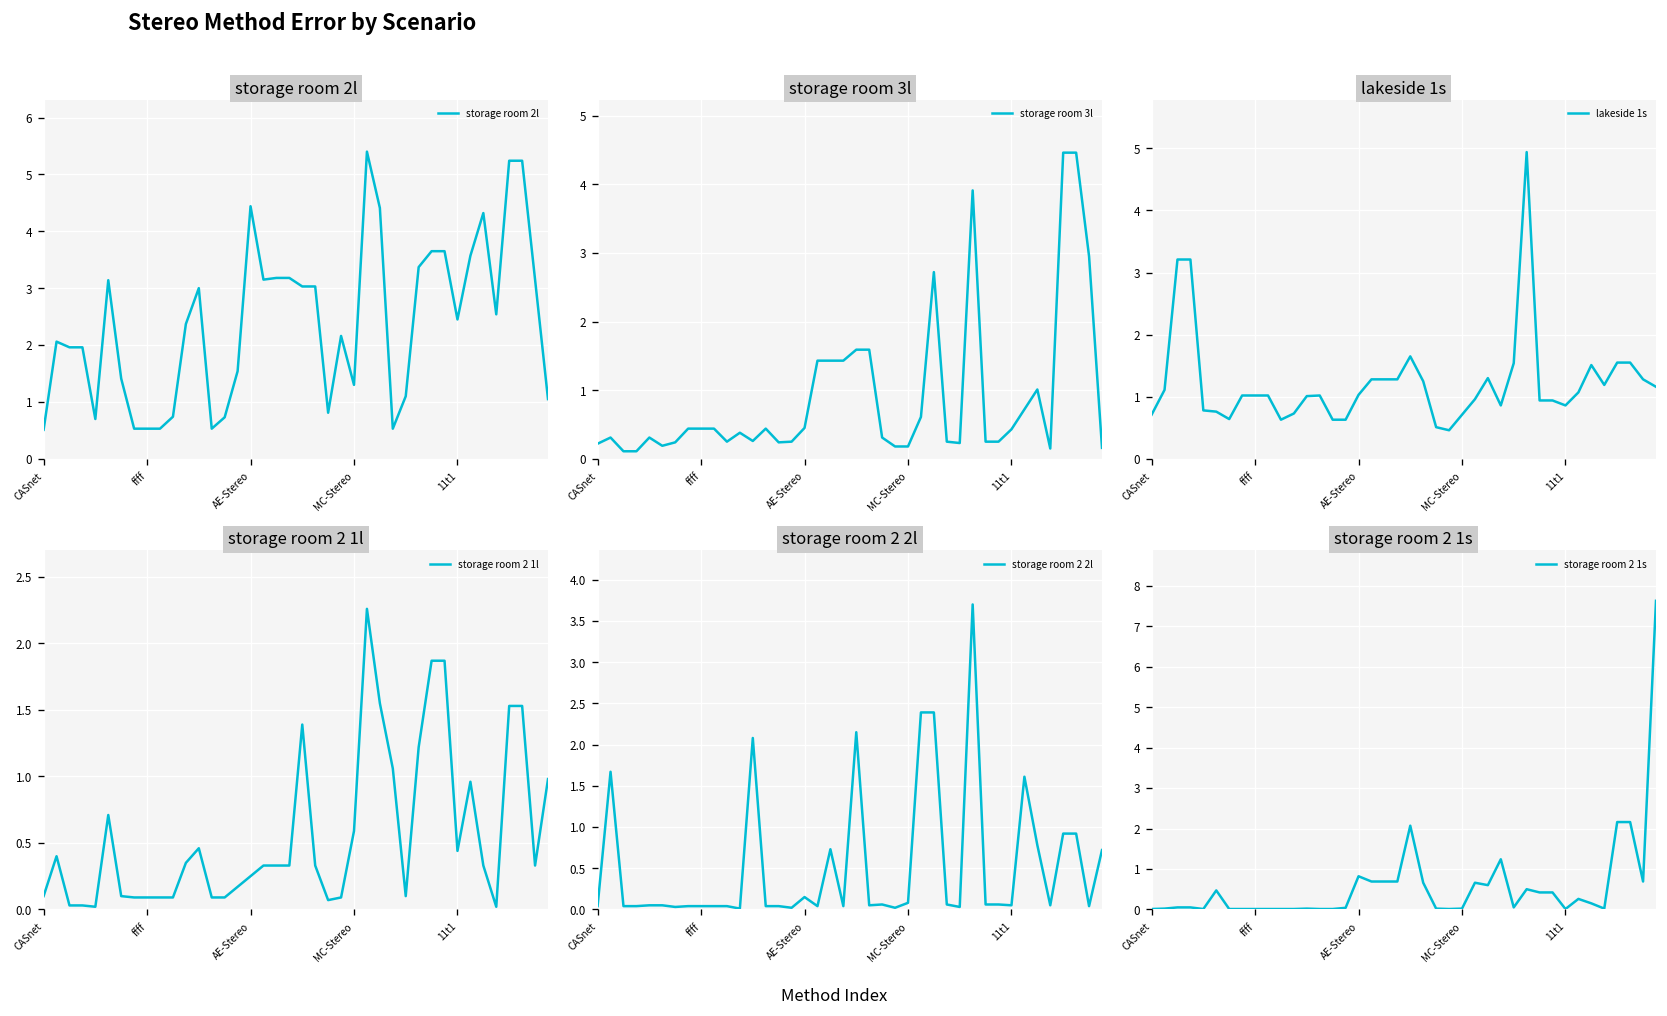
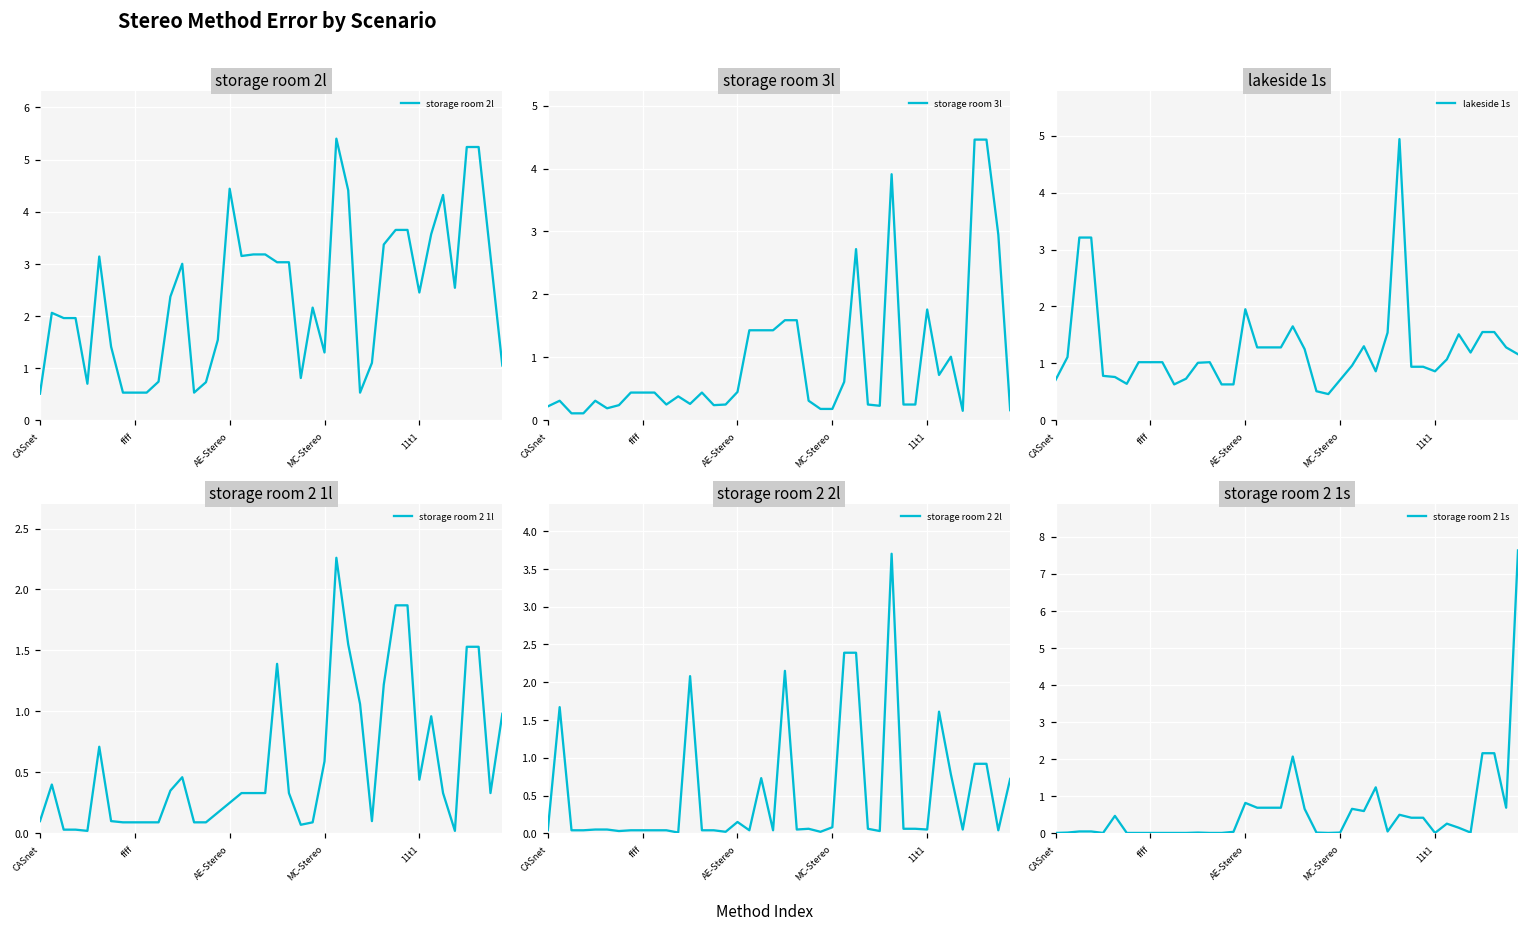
storage room 3l, 11t1: 0.4 -> 1.8
lakeside 1s, AE-Stereo: 1.0 -> 2.0
